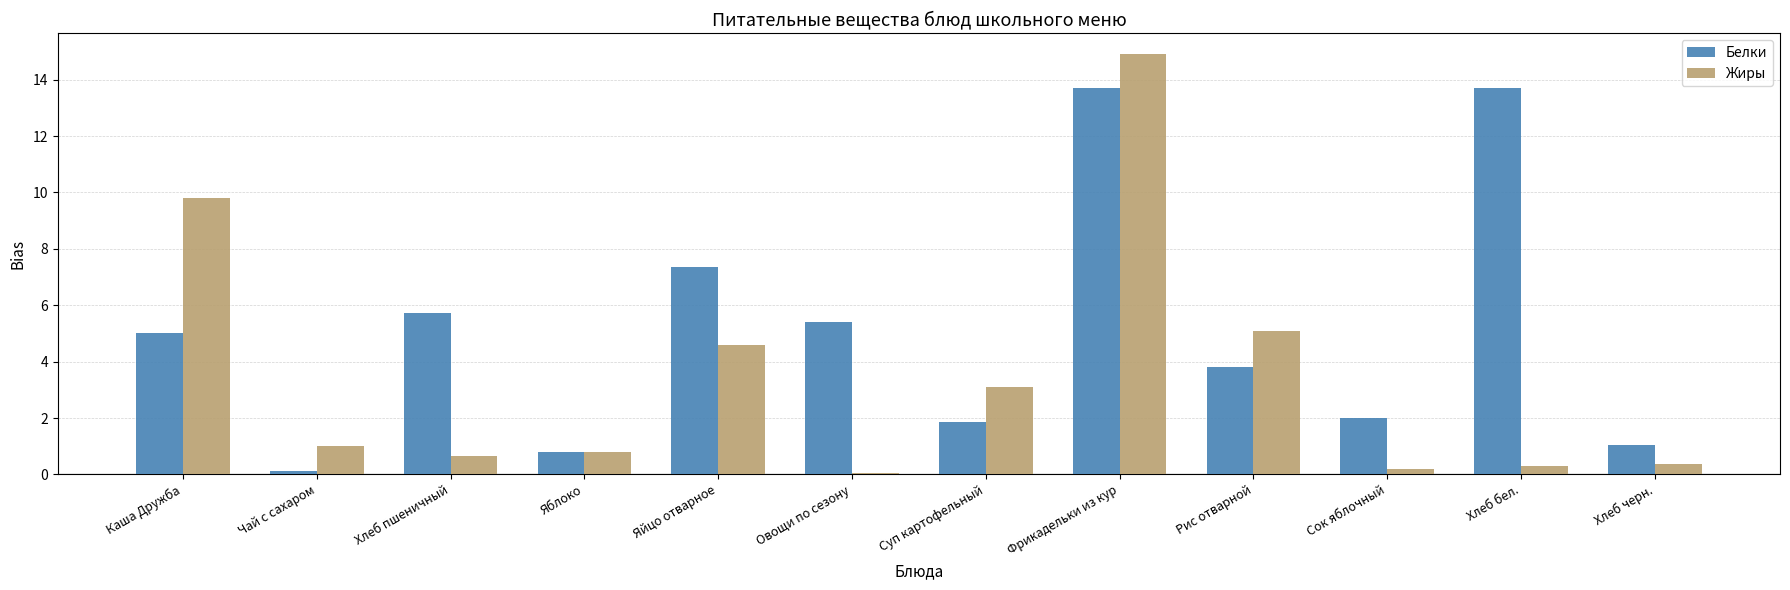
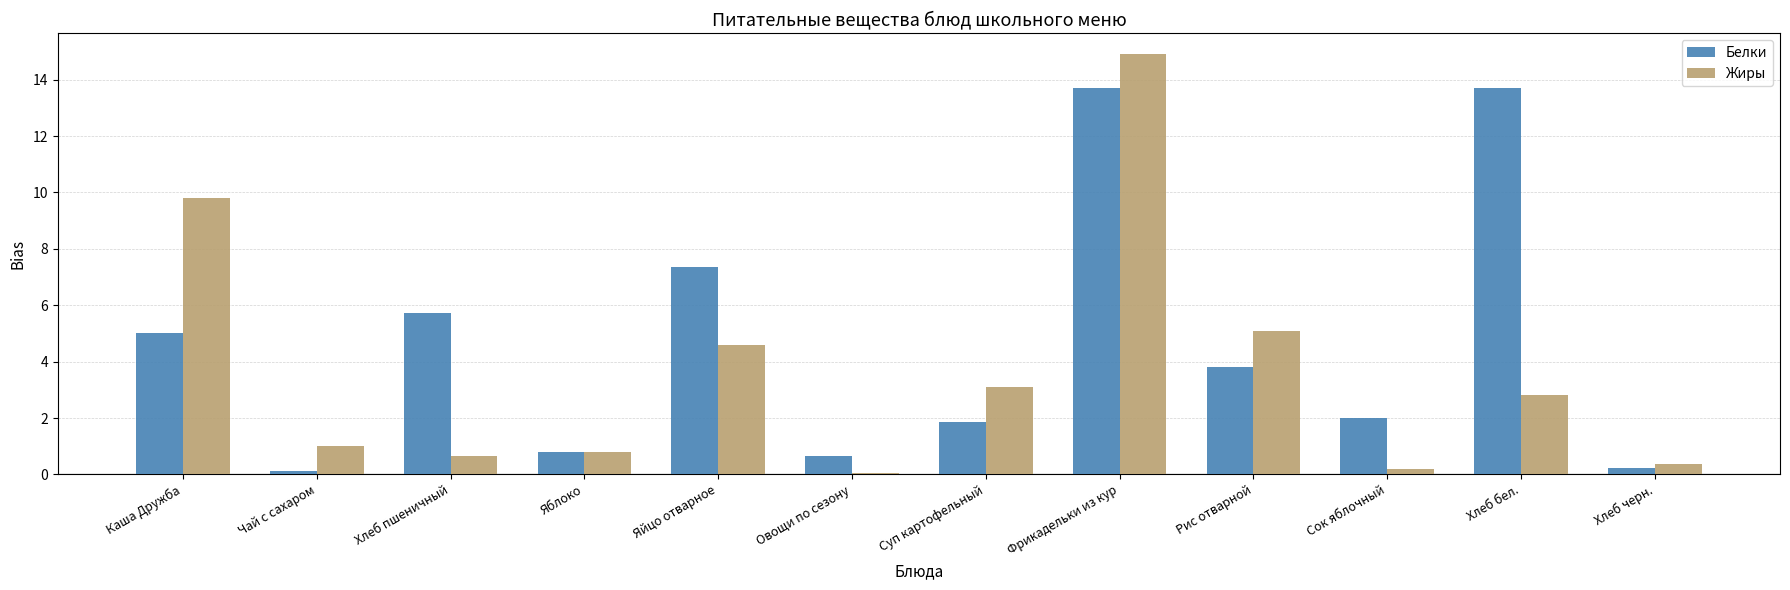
Белки, Овощи по сезону: 5.4 -> 0.7
Жиры, Хлеб бел.: 0.3 -> 2.8
Белки, Хлеб черн.: 1.1 -> 0.2
